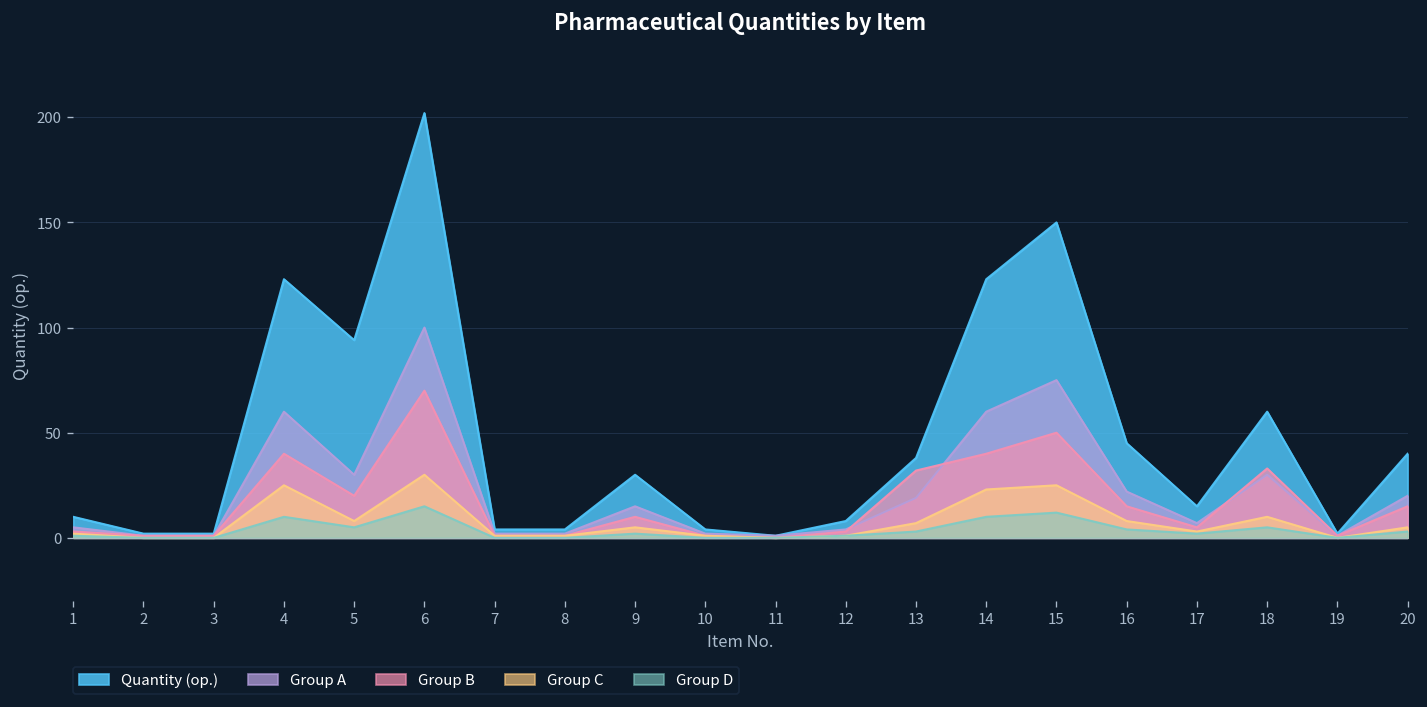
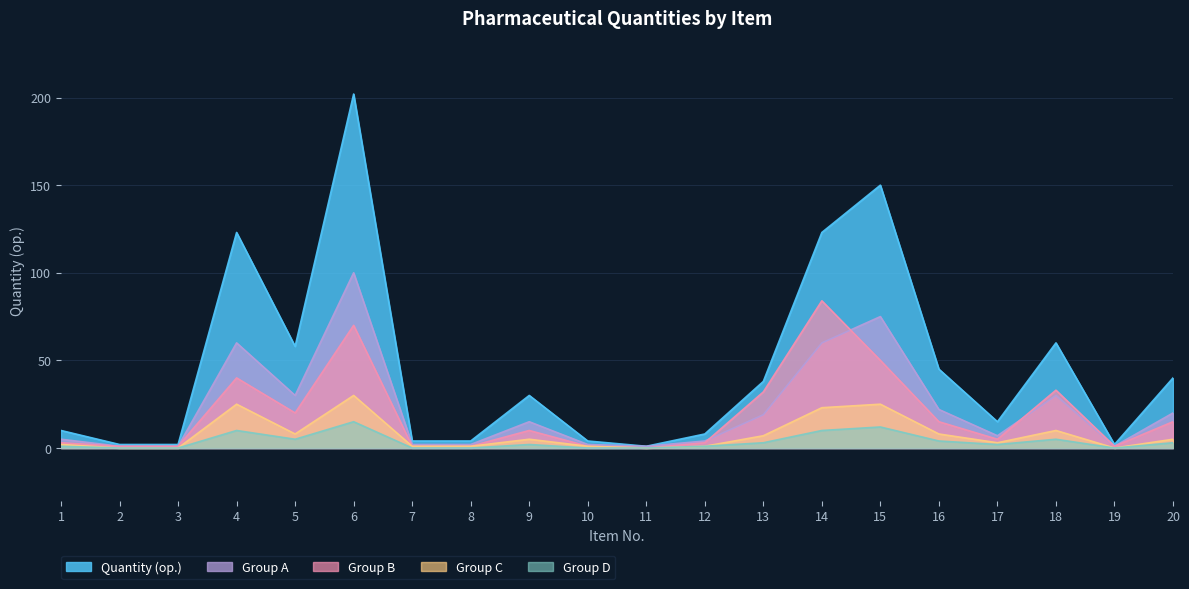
Quantity (op.), 5: 94 -> 58
Group B, 14: 40 -> 84
